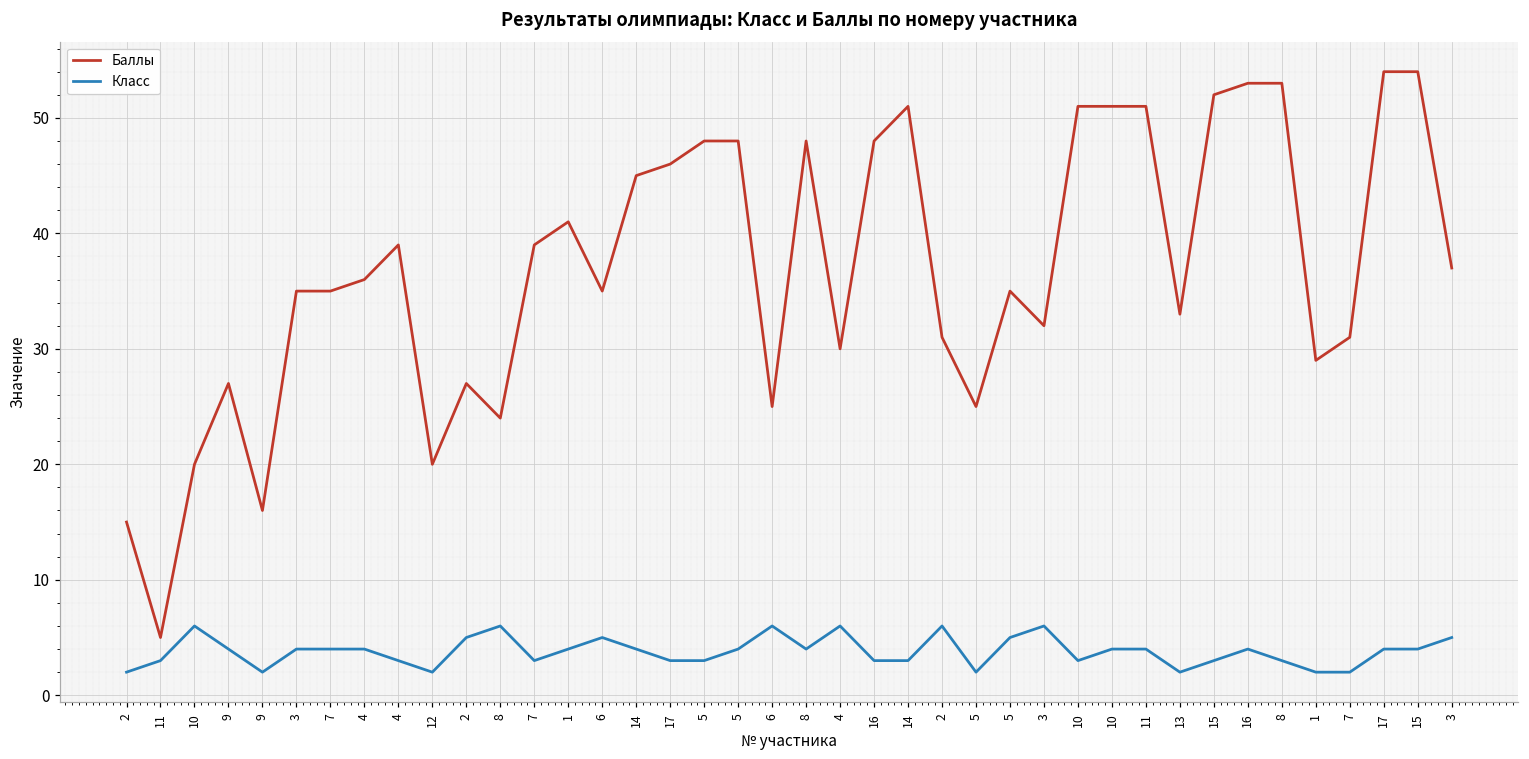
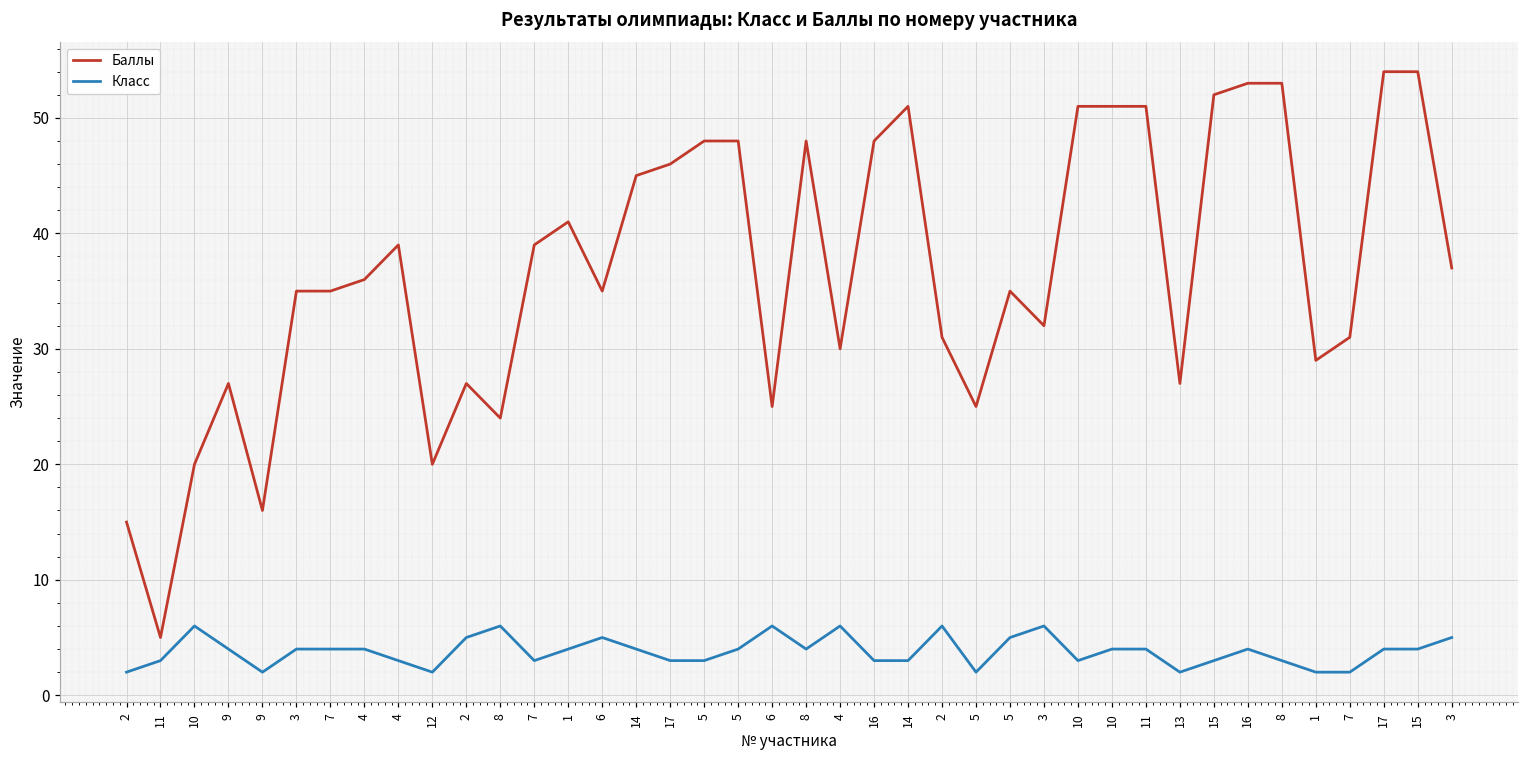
Баллы, 13: 33 -> 27
